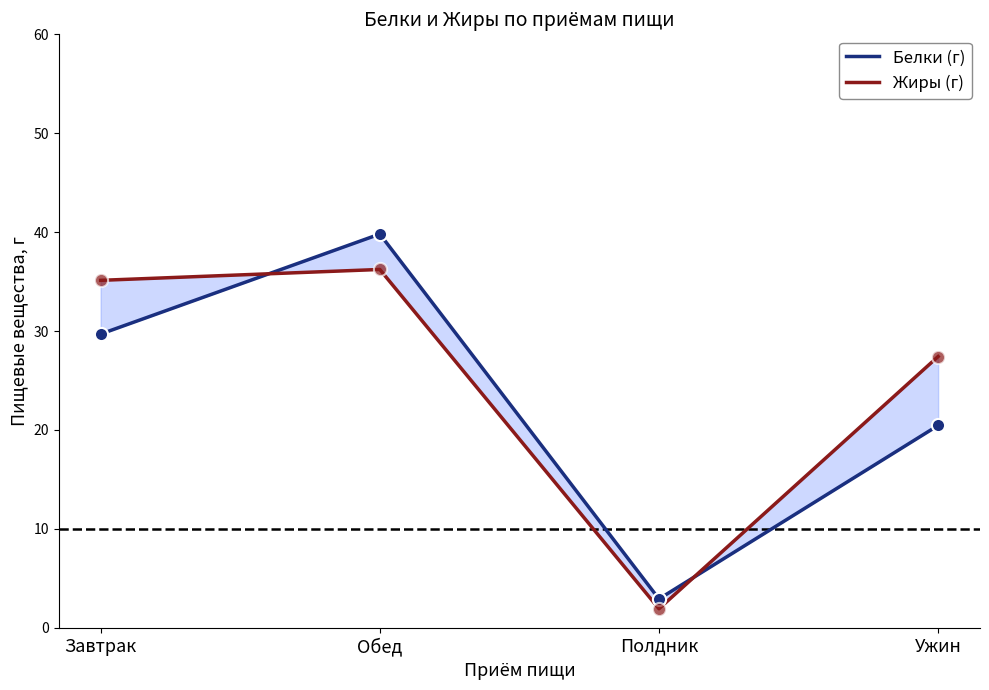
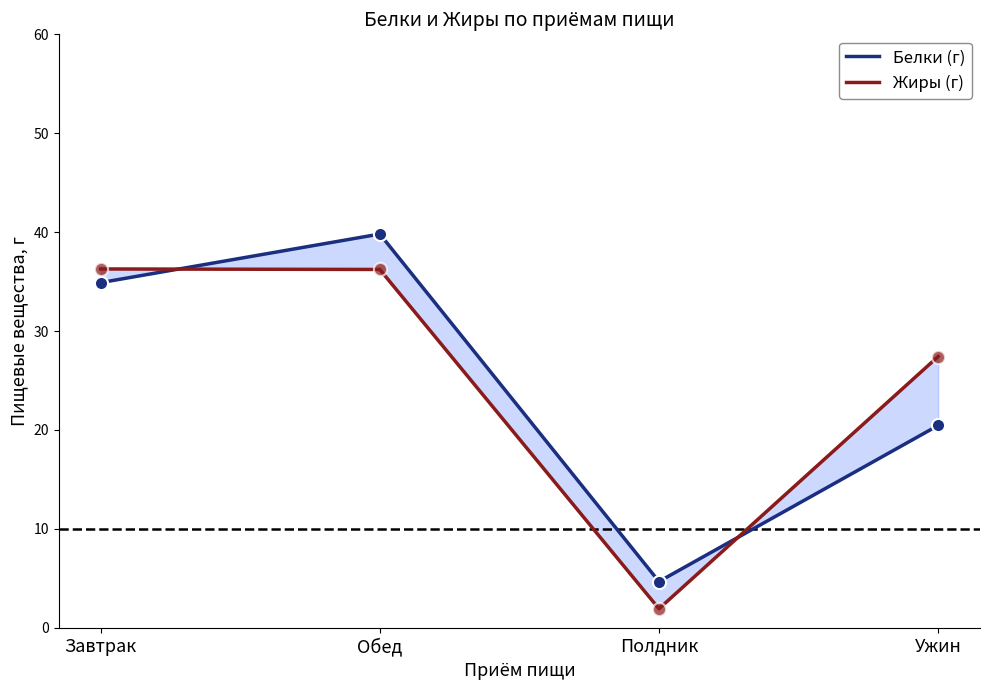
Белки (г), Завтрак: 30 -> 35
Жиры (г), Завтрак: 35 -> 36
Белки (г), Полдник: 3 -> 5
